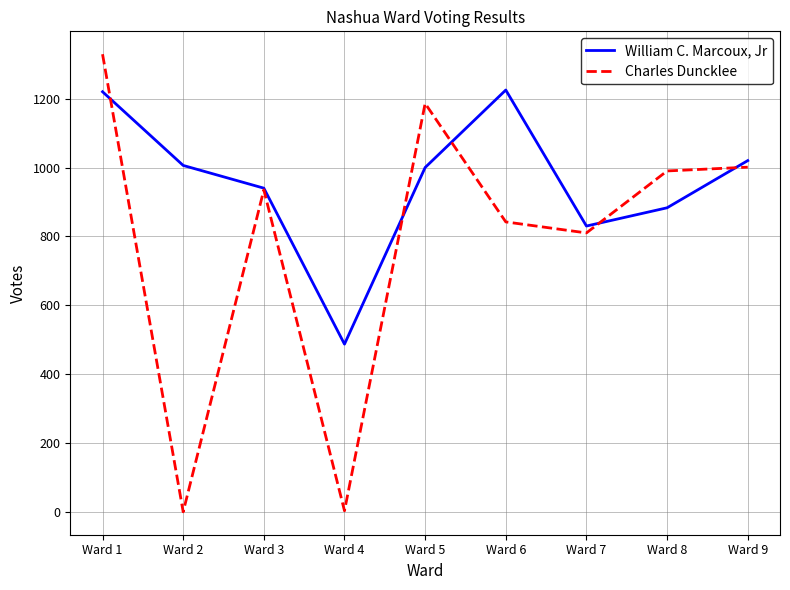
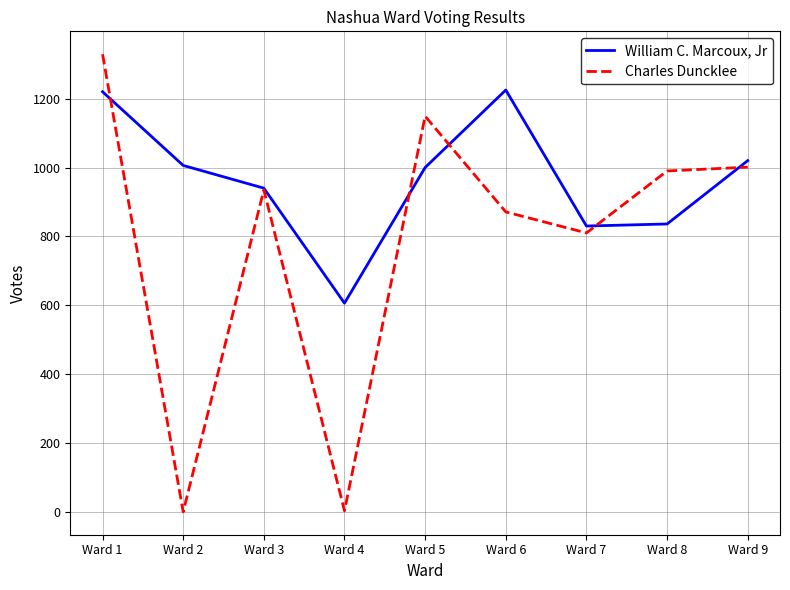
William C. Marcoux, Jr, Ward 4: 490 -> 610
Charles Duncklee, Ward 5: 1190 -> 1150
Charles Duncklee, Ward 6: 840 -> 870
William C. Marcoux, Jr, Ward 8: 880 -> 840
